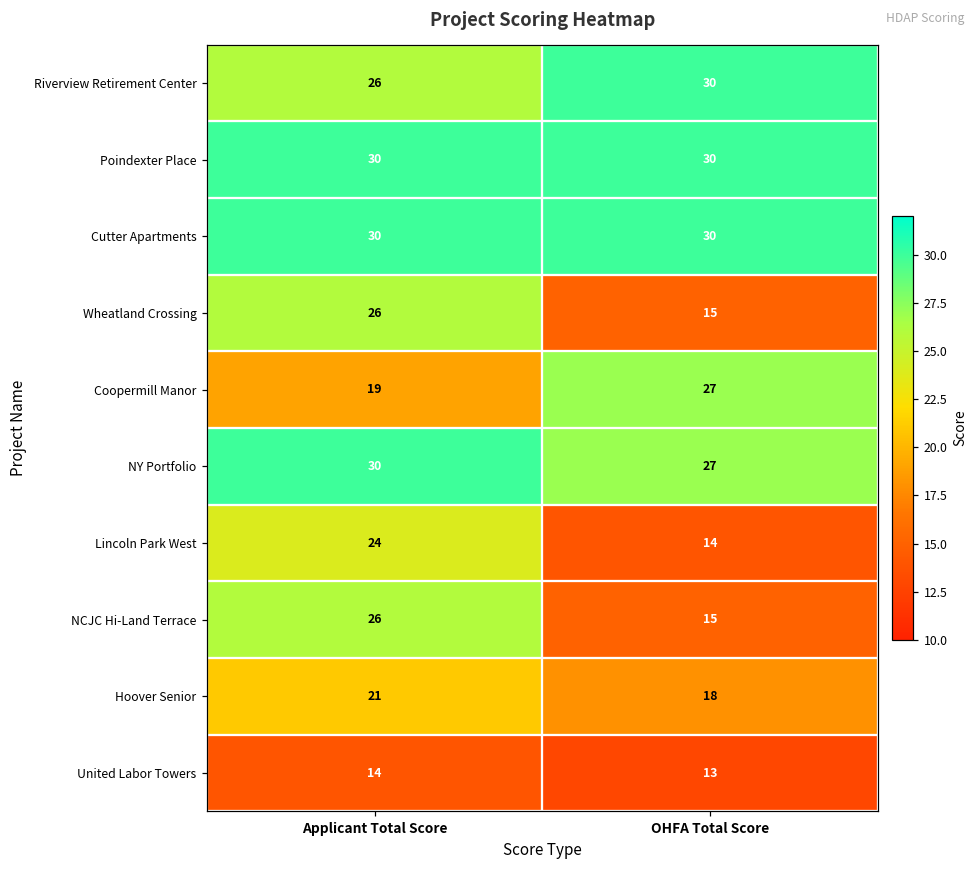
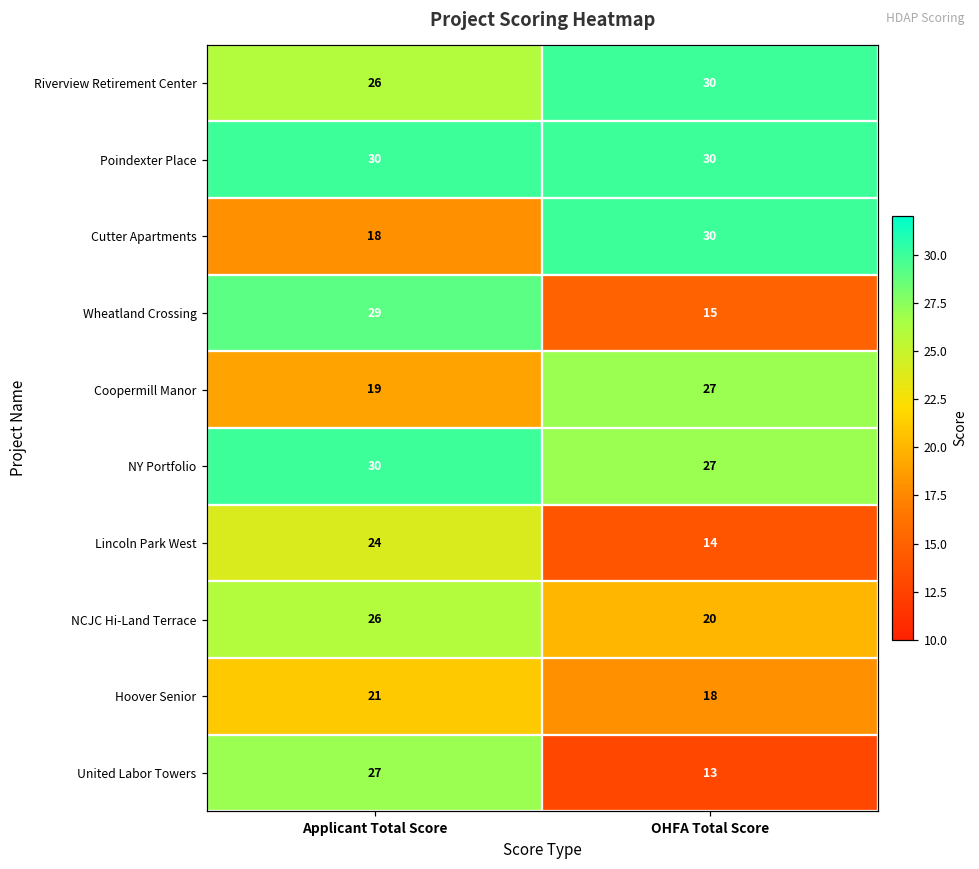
Cutter Apartments, Applicant Total Score: 30 -> 18
Wheatland Crossing, Applicant Total Score: 26 -> 29
NCJC Hi-Land Terrace, OHFA Total Score: 15 -> 20
United Labor Towers, Applicant Total Score: 14 -> 27
